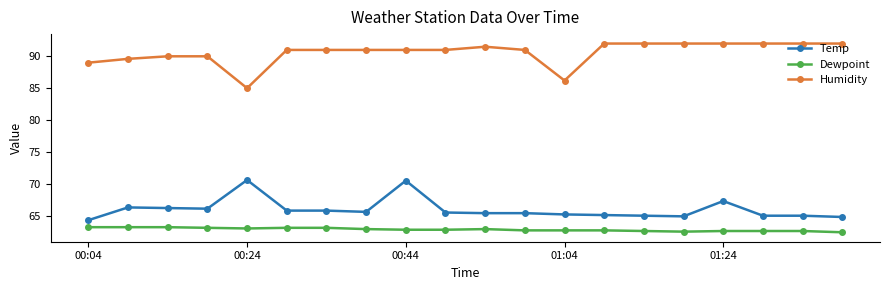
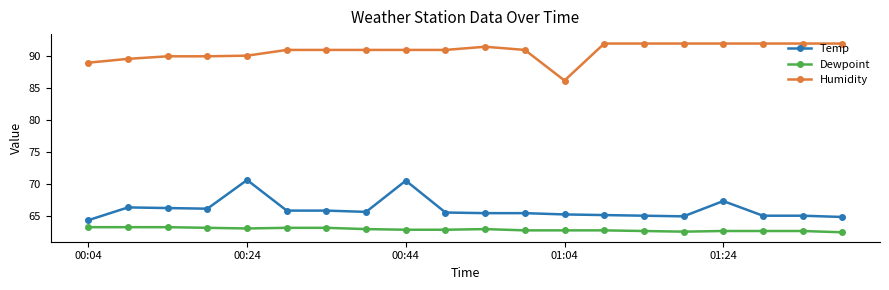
Humidity, 00:24: 85 -> 90
